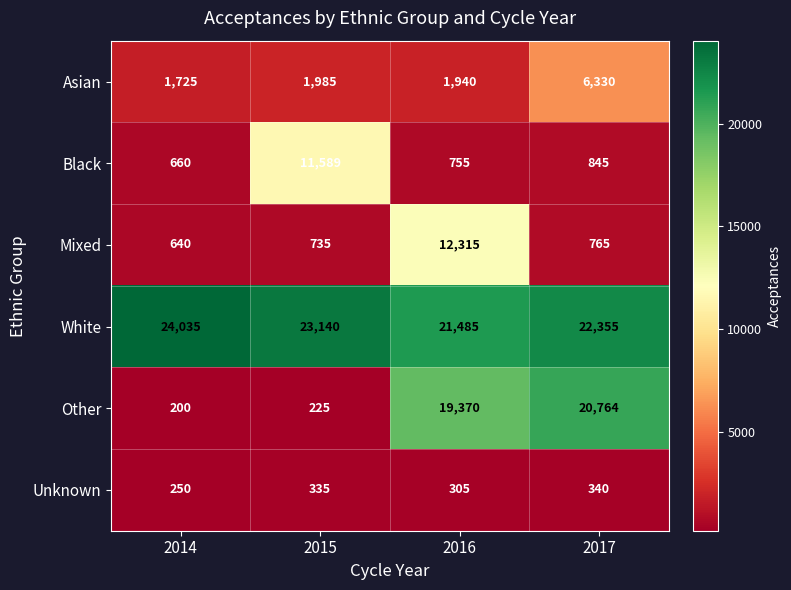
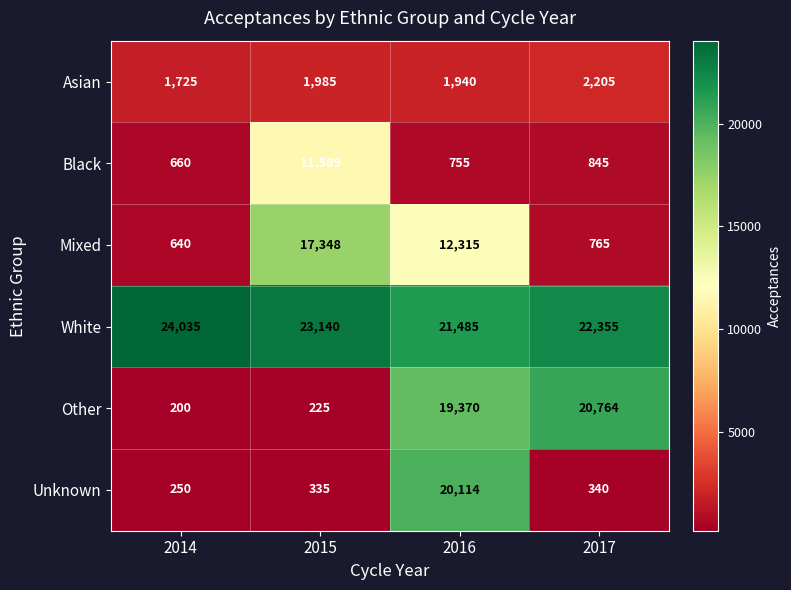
Asian, 2017: 6,330 -> 2,205
Mixed, 2015: 735 -> 17,348
Unknown, 2016: 305 -> 20,114
